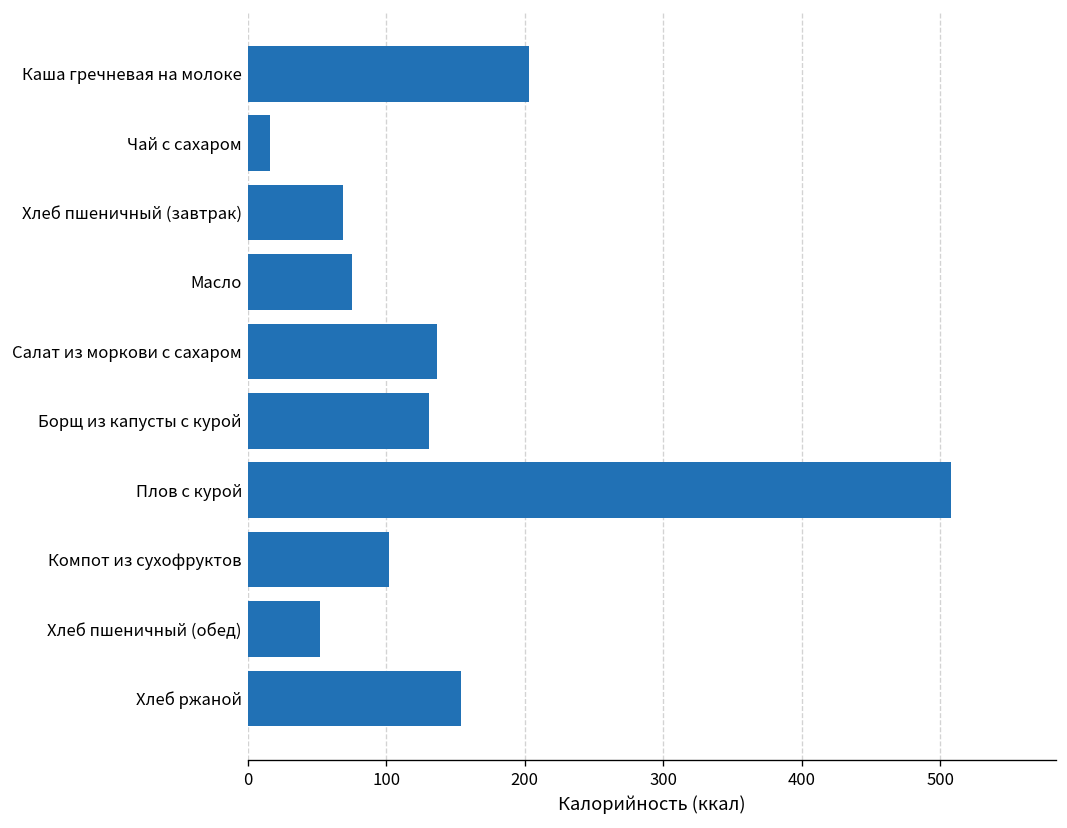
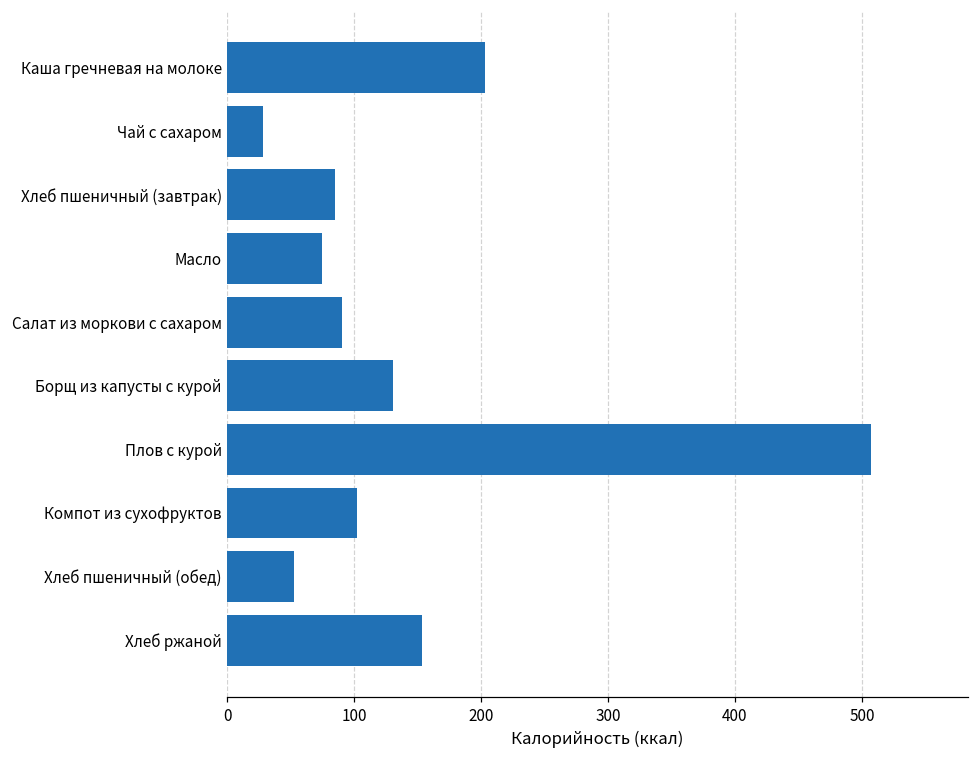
Чай с сахаром: 16 -> 28
Хлеб пшеничный (завтрак): 69 -> 85
Салат из моркови с сахаром: 137 -> 90
